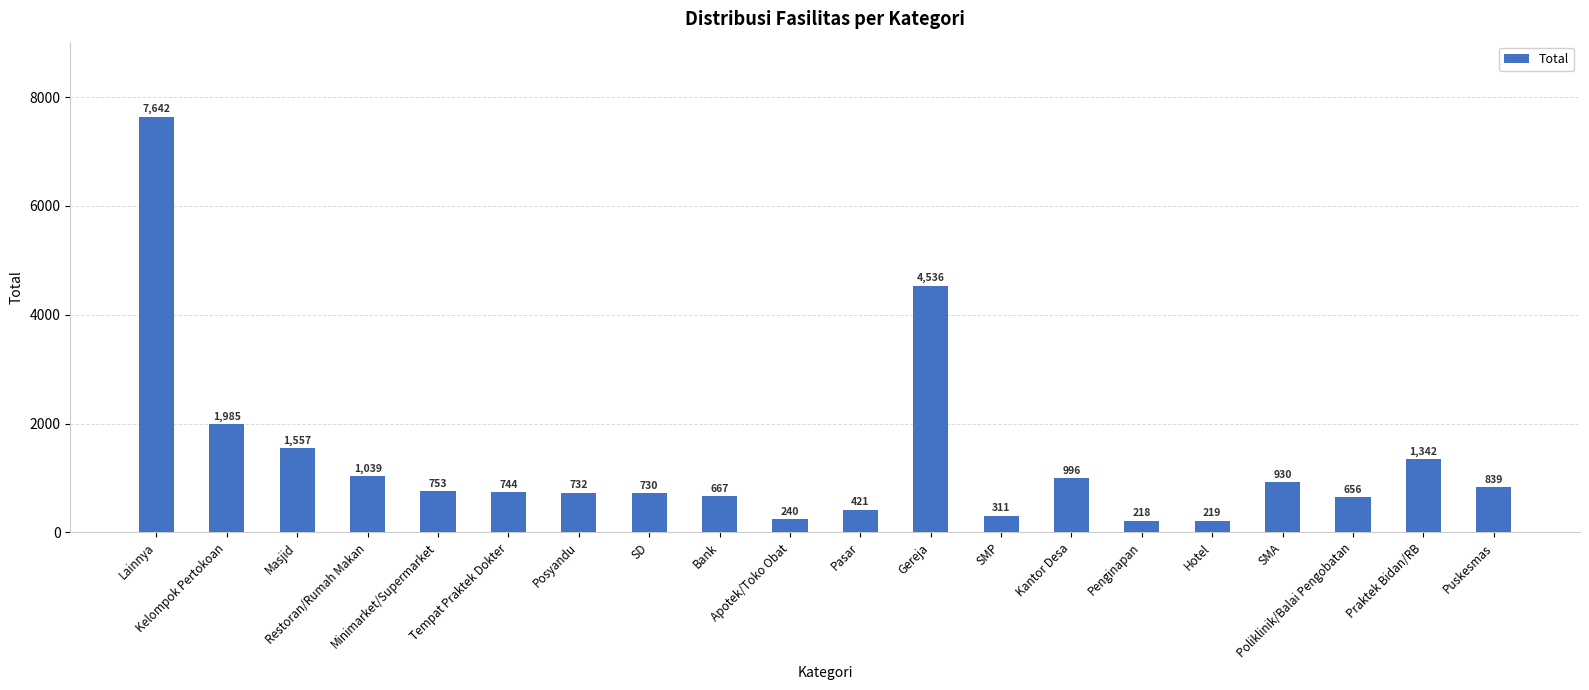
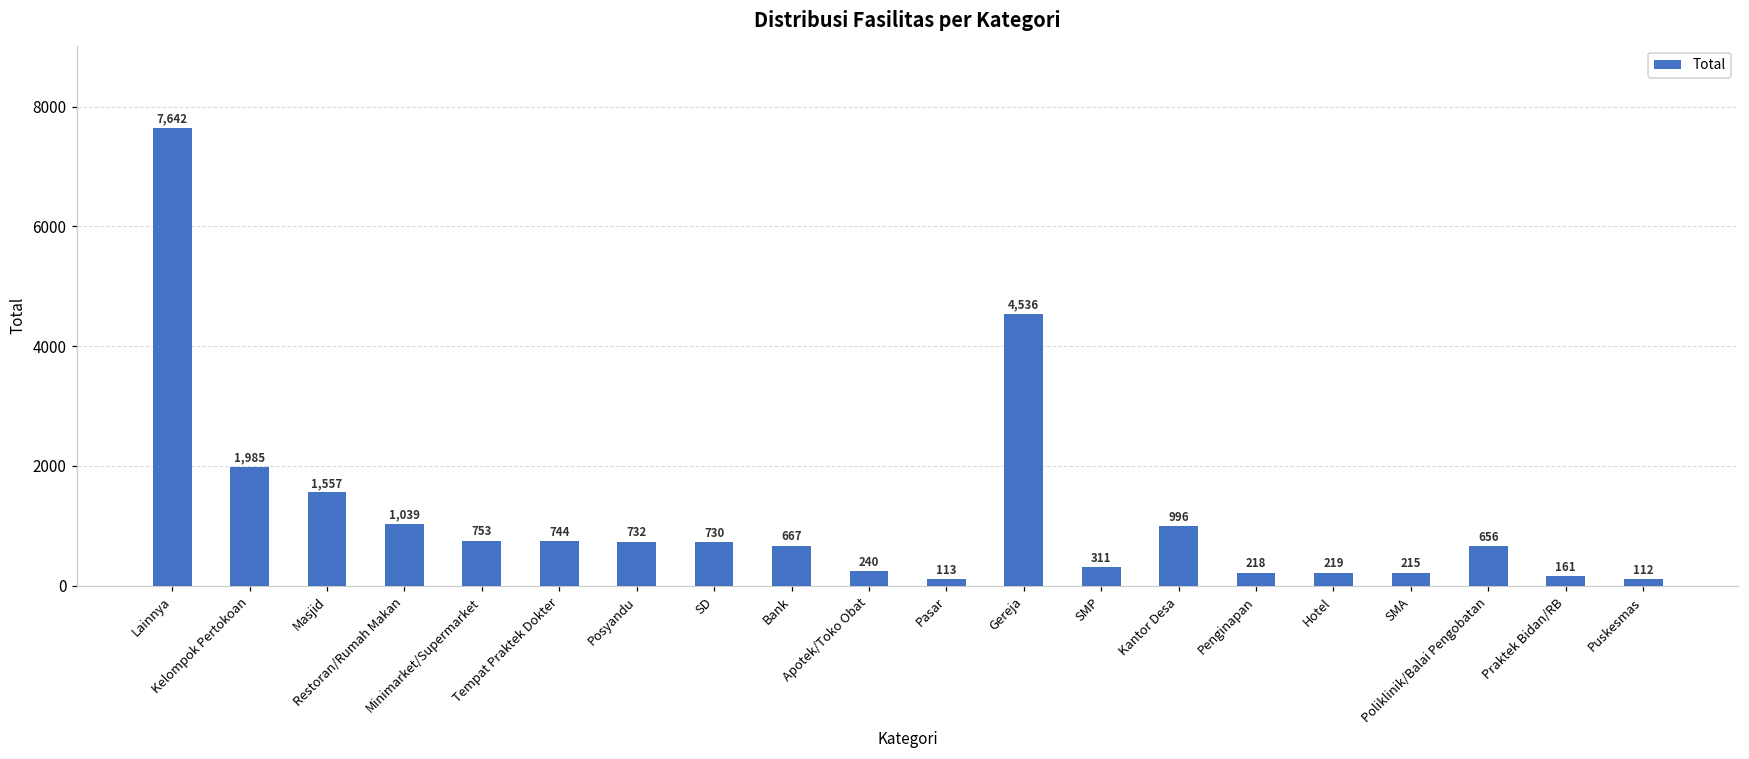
Pasar: 421 -> 113
SMA: 930 -> 215
Praktek Bidan/RB: 1,342 -> 161
Puskesmas: 839 -> 112
